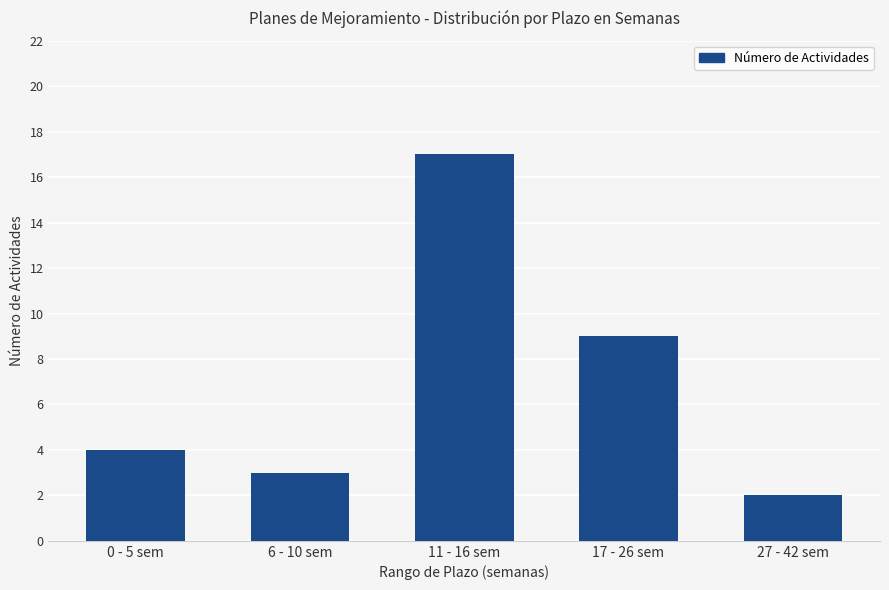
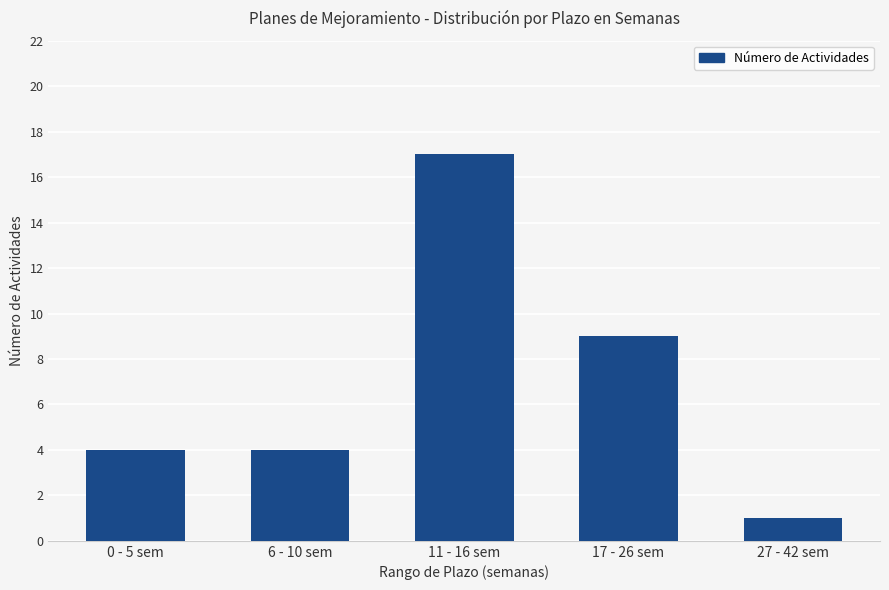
6 - 10 sem: 3 -> 4
27 - 42 sem: 2 -> 1
